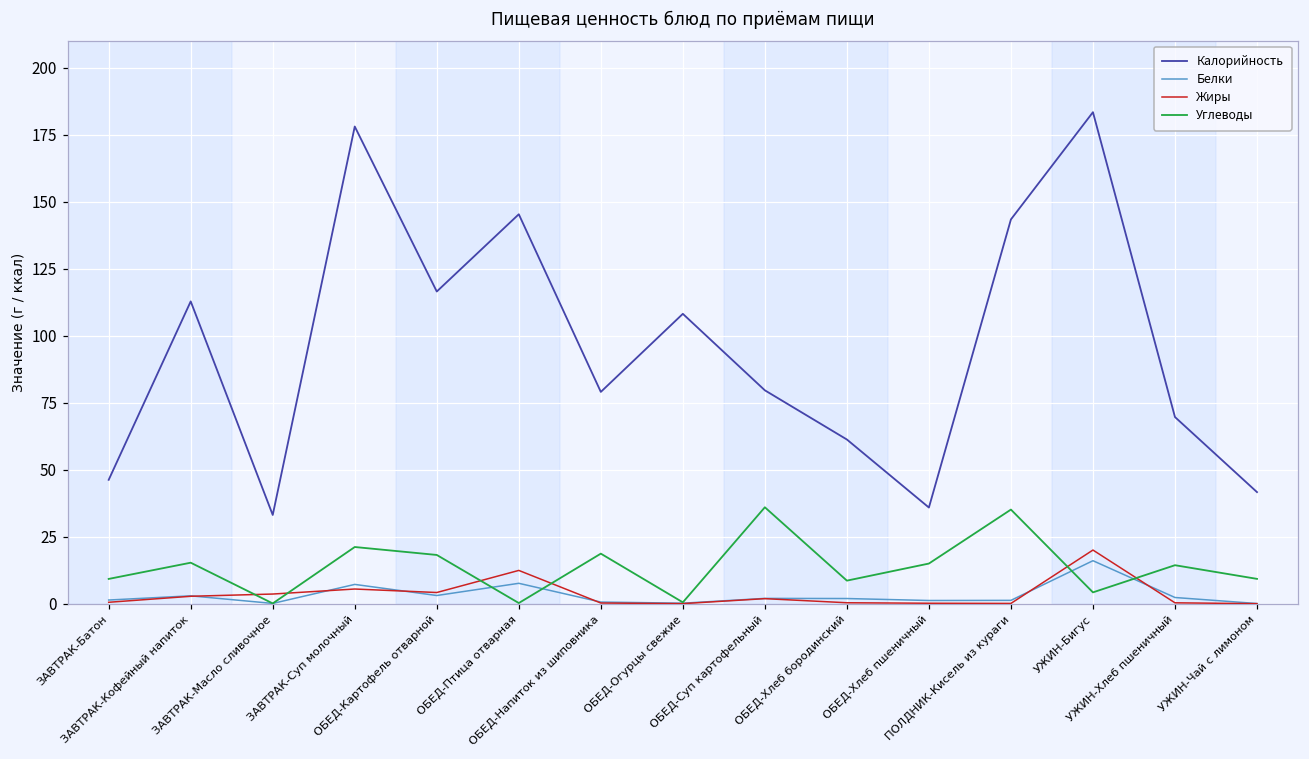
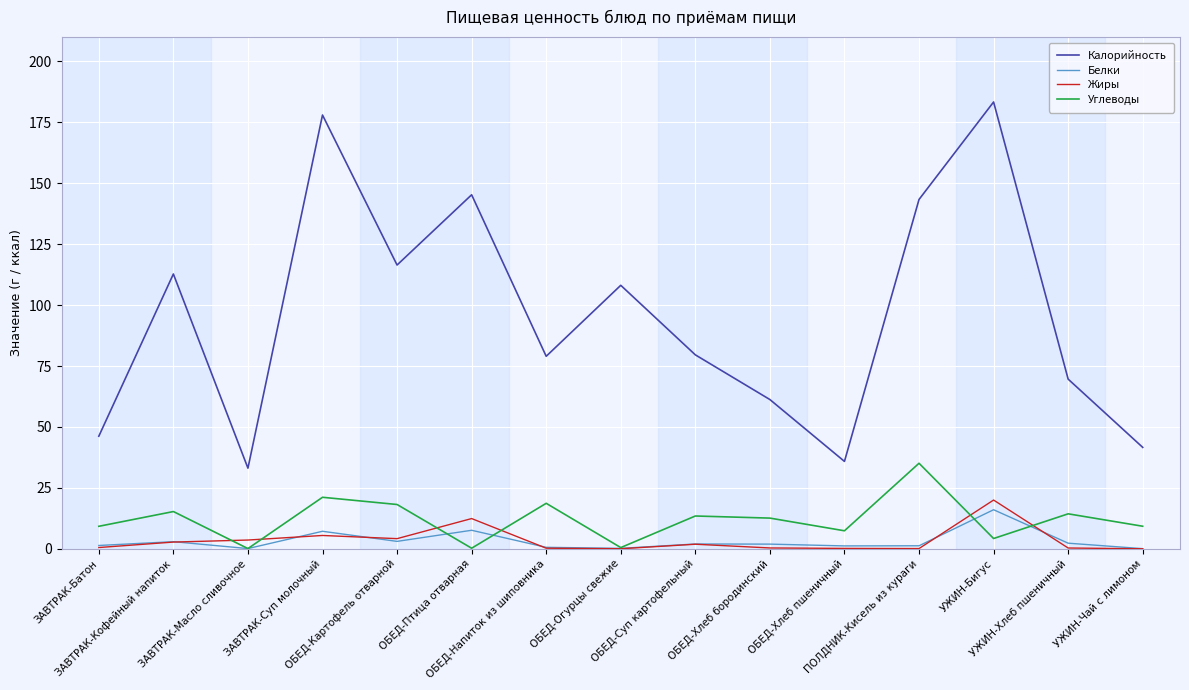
Углеводы, ОБЕД-Суп картофельный: 36 -> 13
Углеводы, ОБЕД-Хлеб бородинский: 9 -> 13
Углеводы, ОБЕД-Хлеб пшеничный: 15 -> 7
